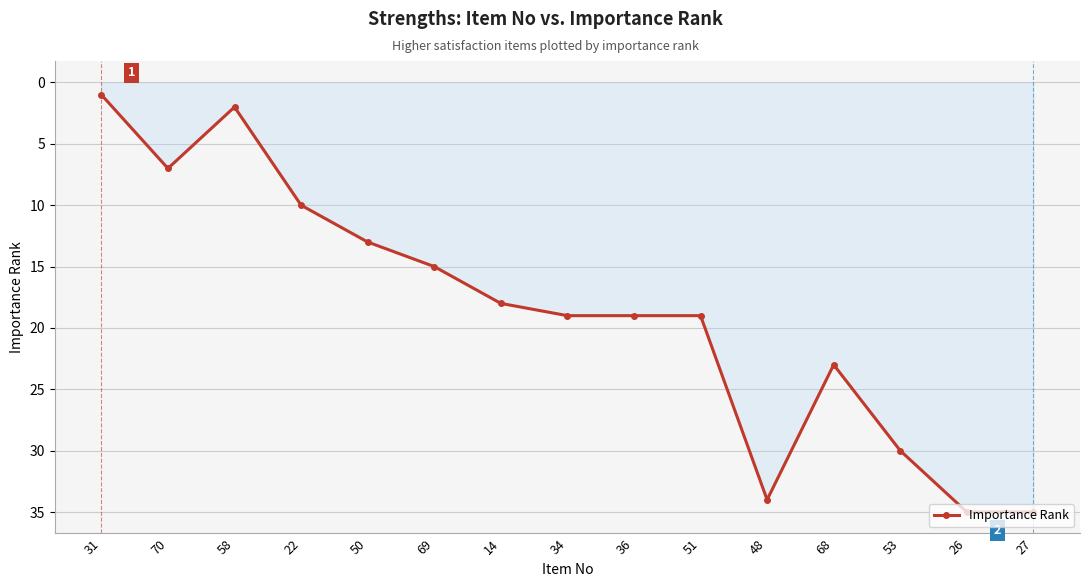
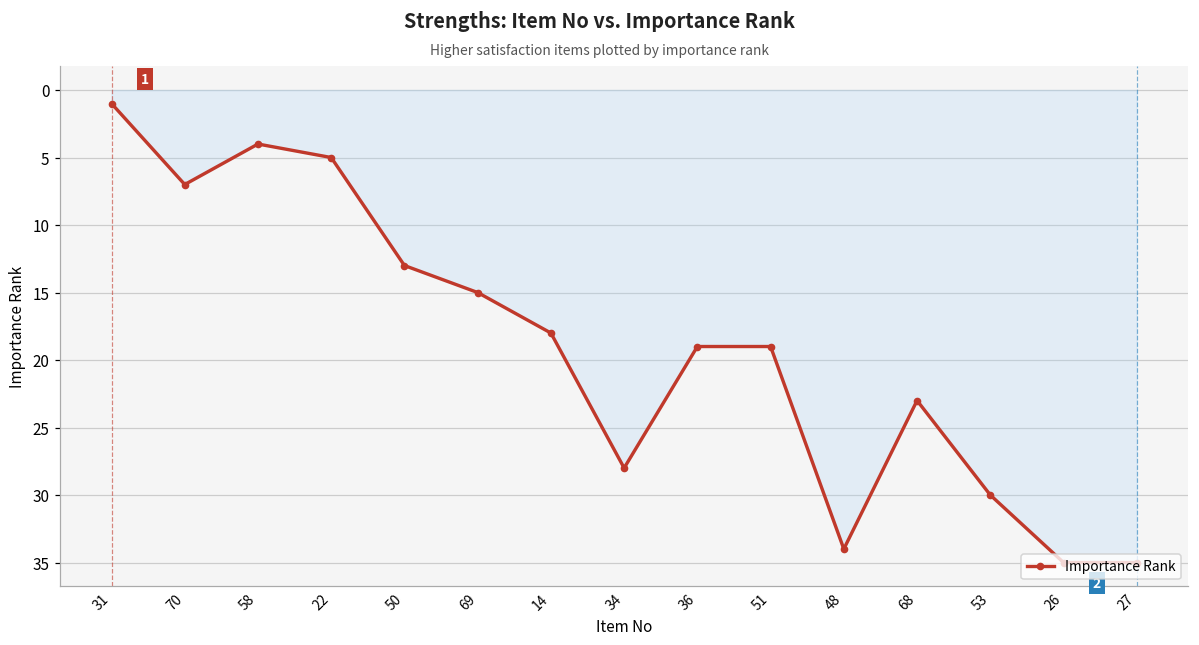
58: 2 -> 4
22: 10 -> 5
34: 19 -> 28
